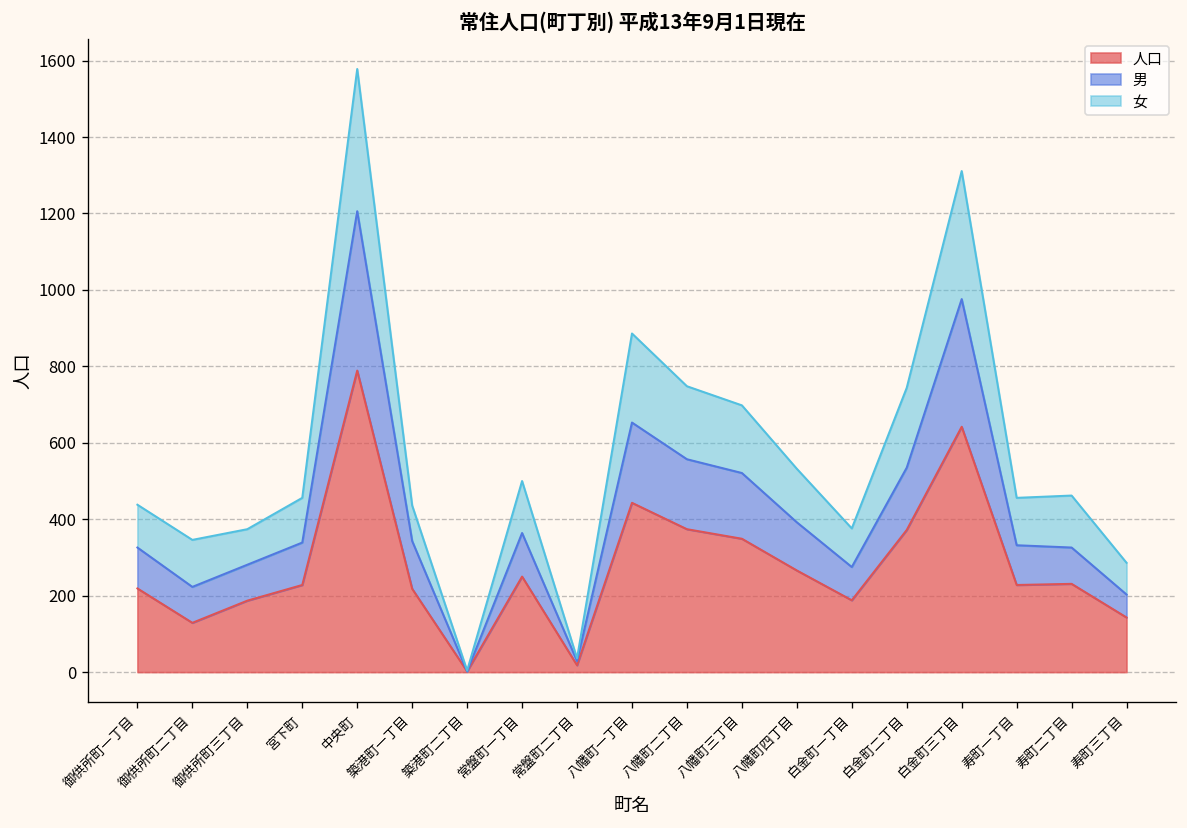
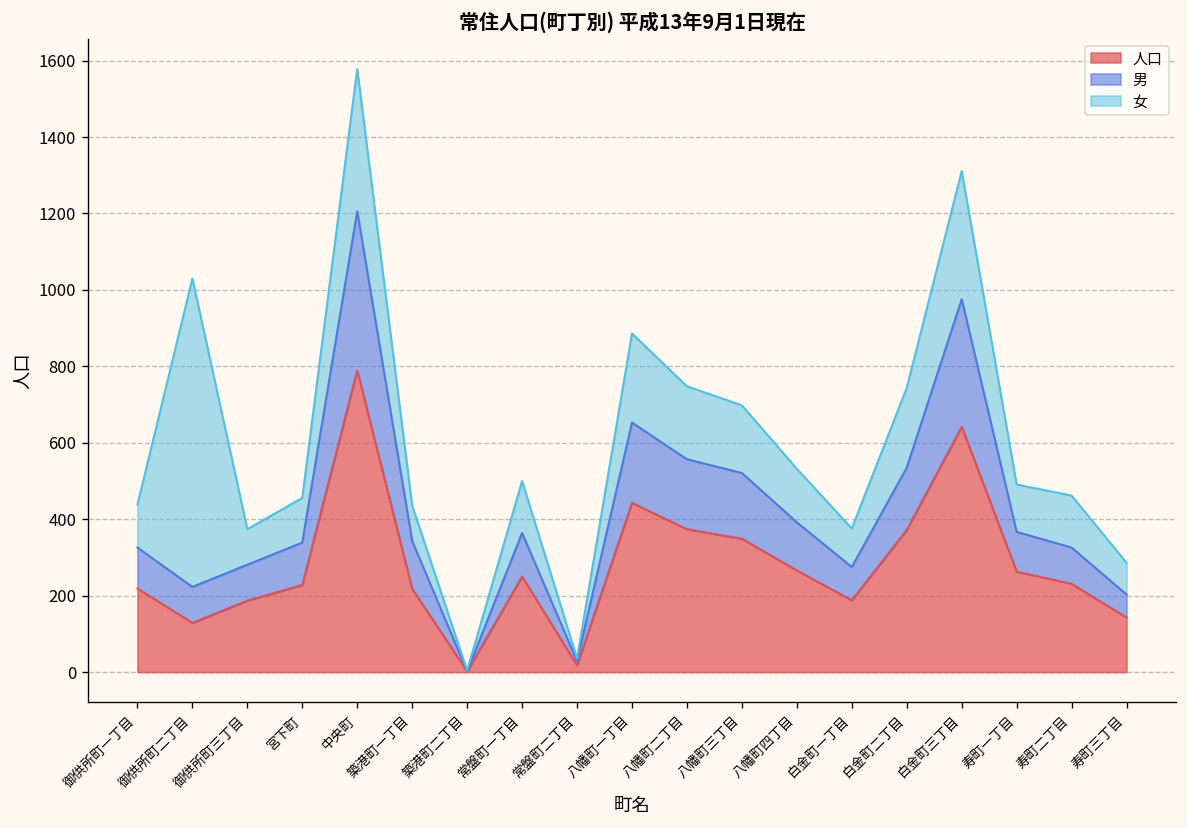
女, 御供所町二丁目: 120 -> 810
人口, 寿町一丁目: 230 -> 260
